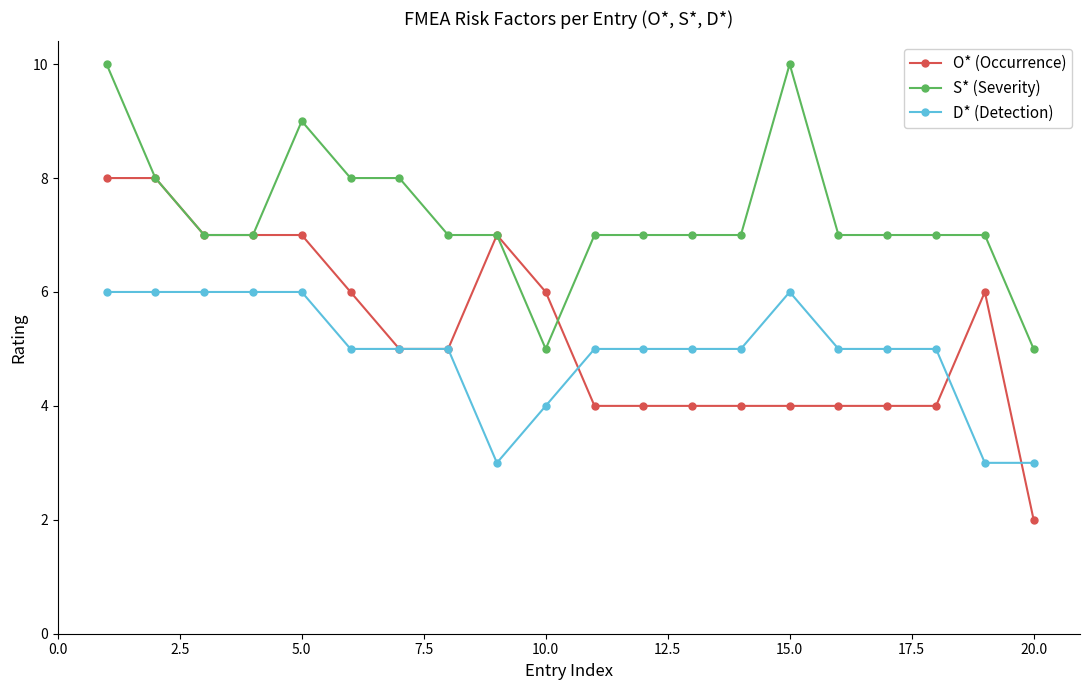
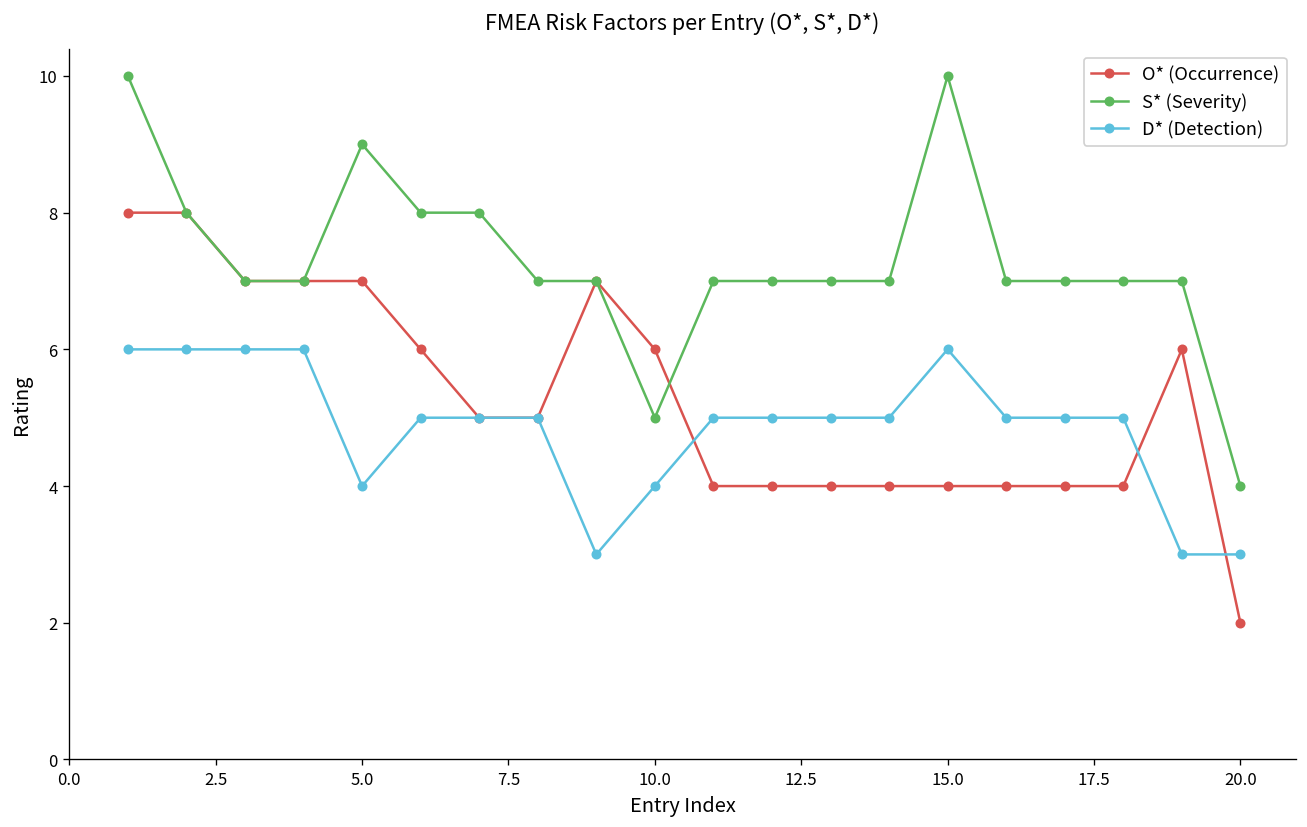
D* (Detection), 5.0: 6 -> 4
S* (Severity), 20.0: 5 -> 4
